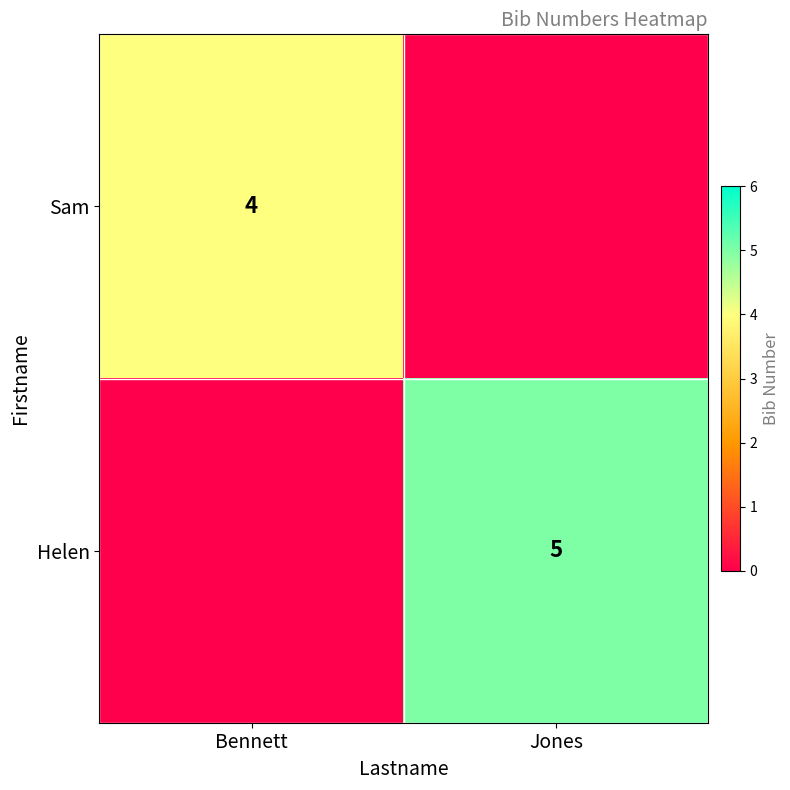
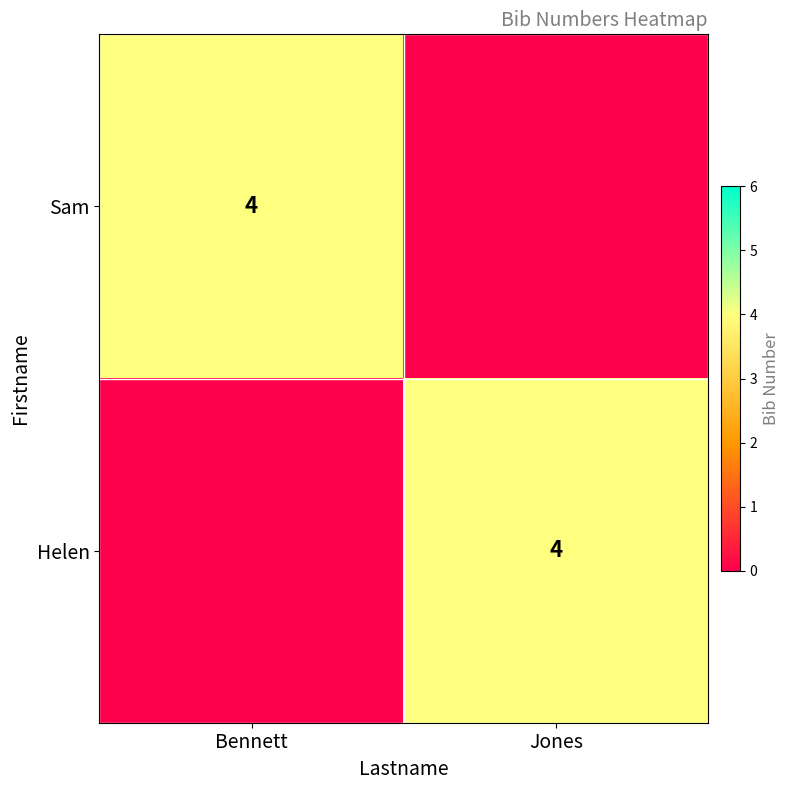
Helen, Jones: 5 -> 4
